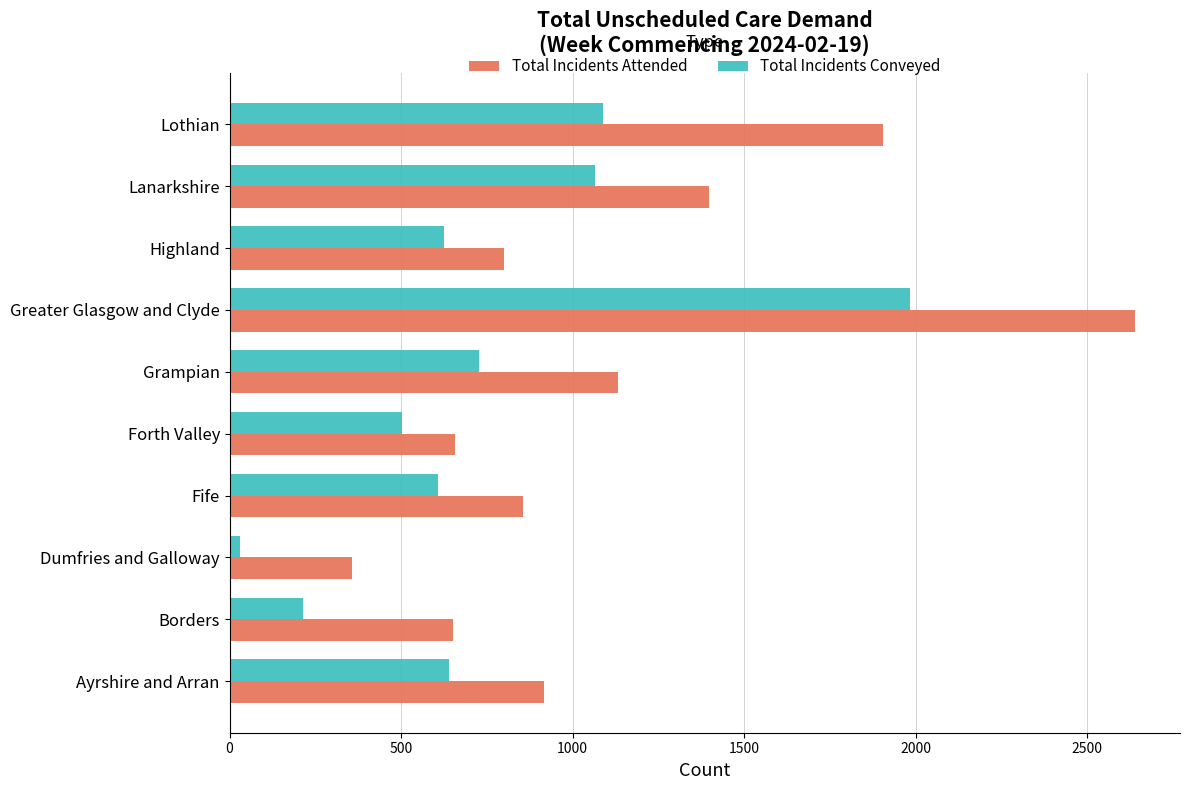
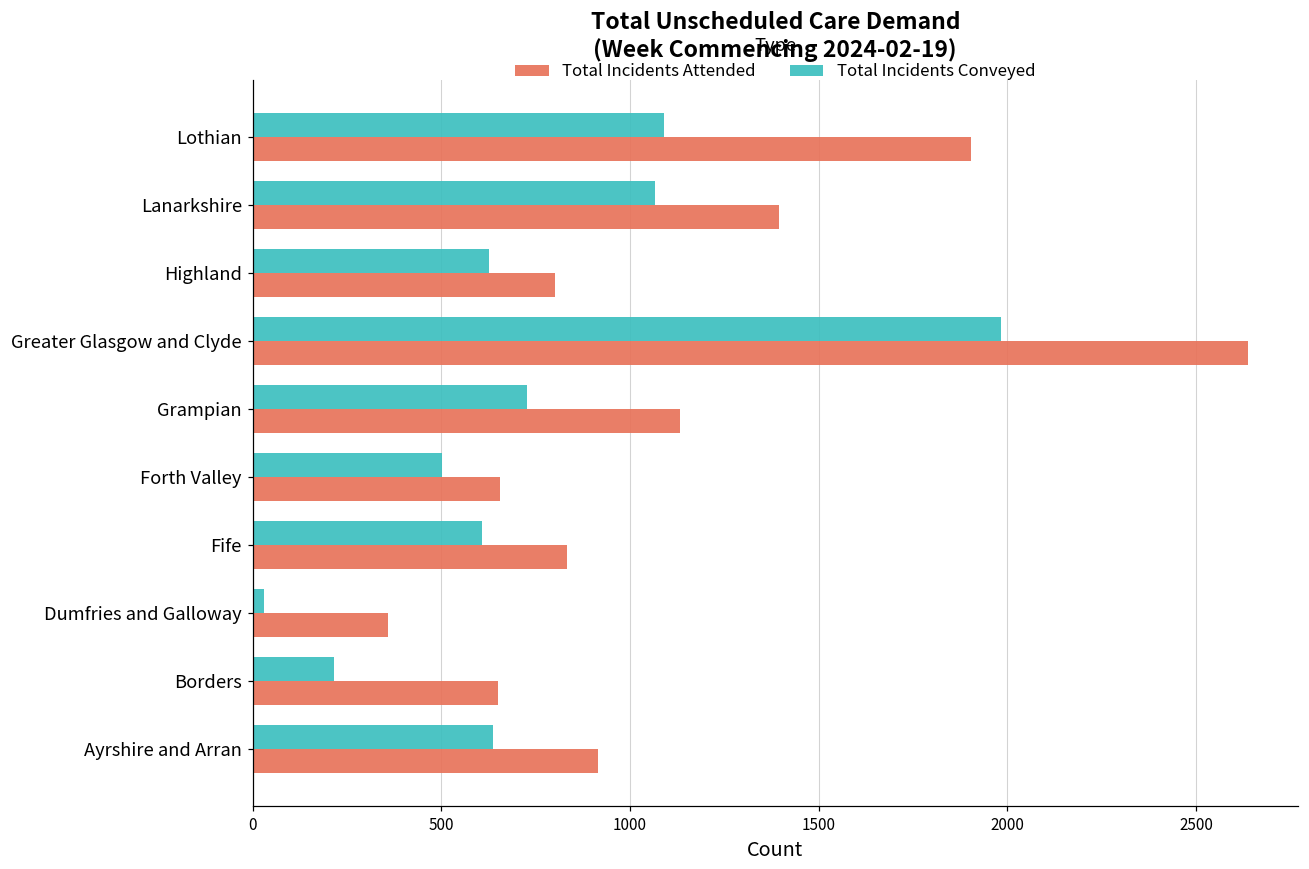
Total Incidents Attended, Fife: 860 -> 830
